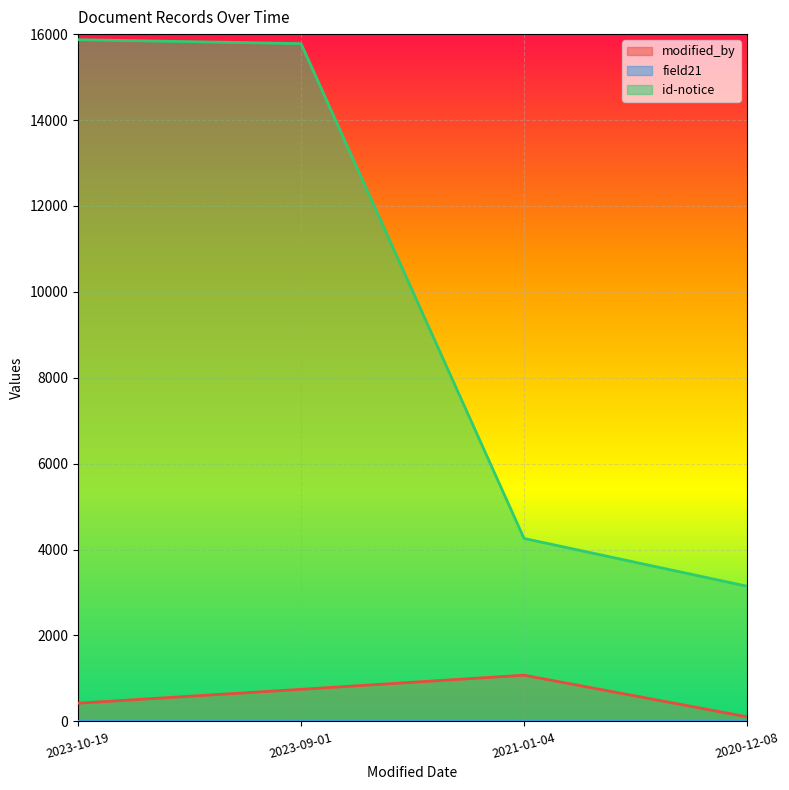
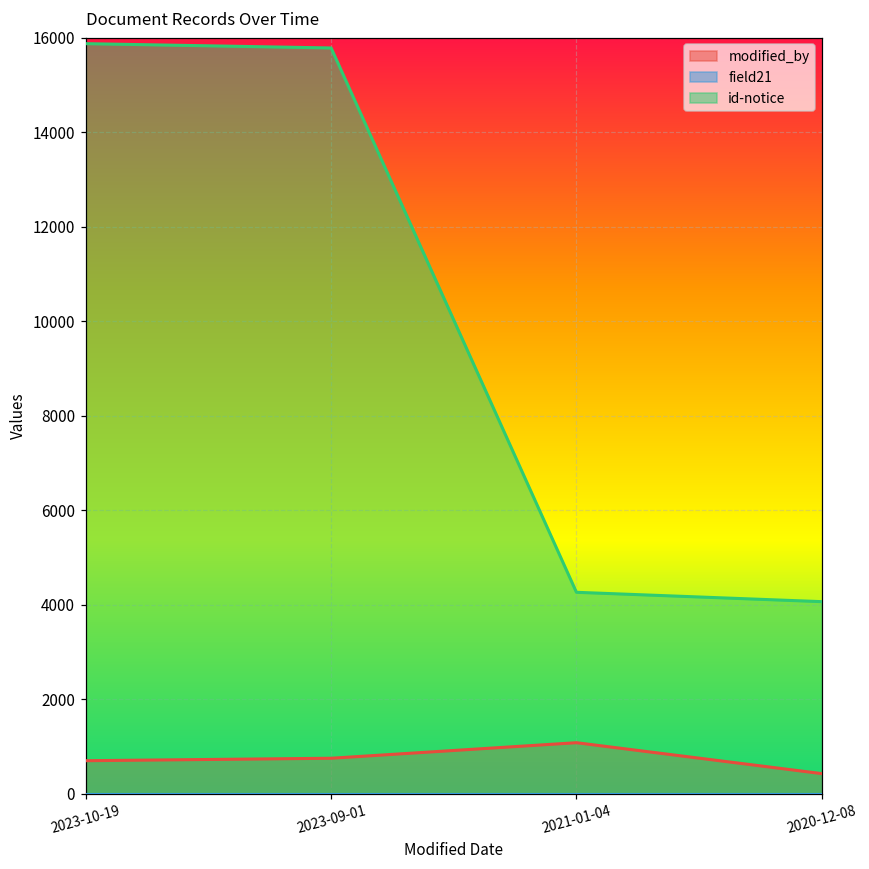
modified_by, 2023-10-19: 400 -> 700
modified_by, 2020-12-08: 100 -> 400
id-notice, 2020-12-08: 3100 -> 4100
